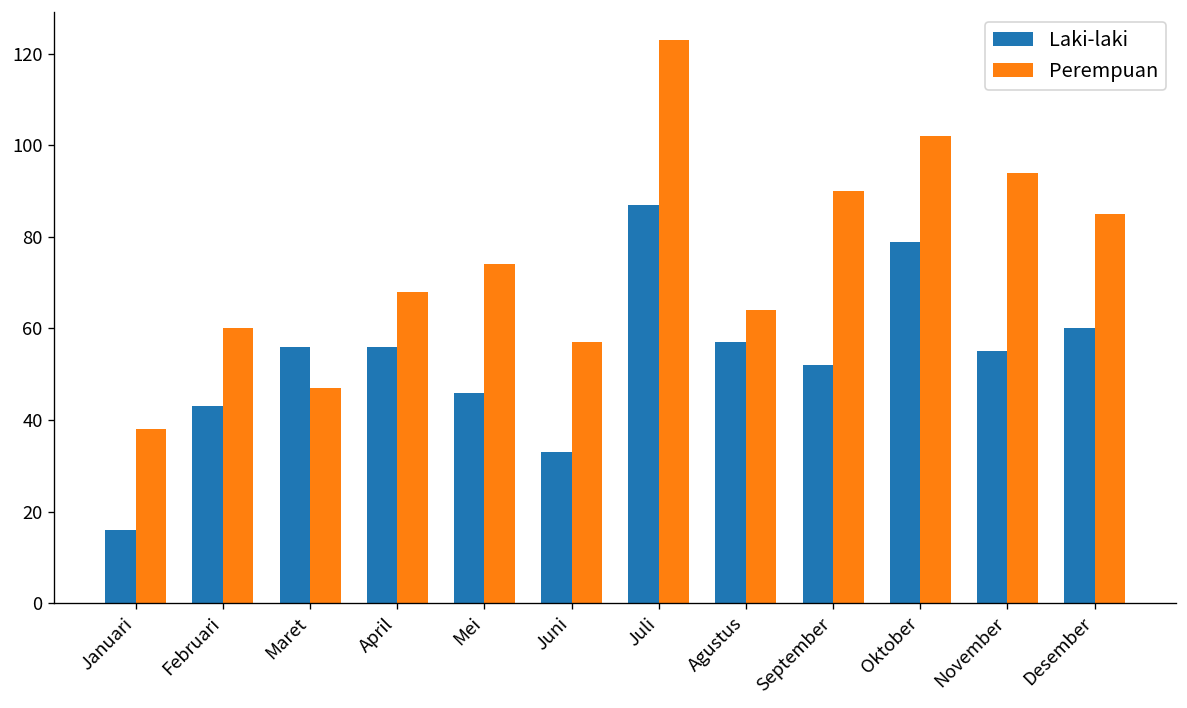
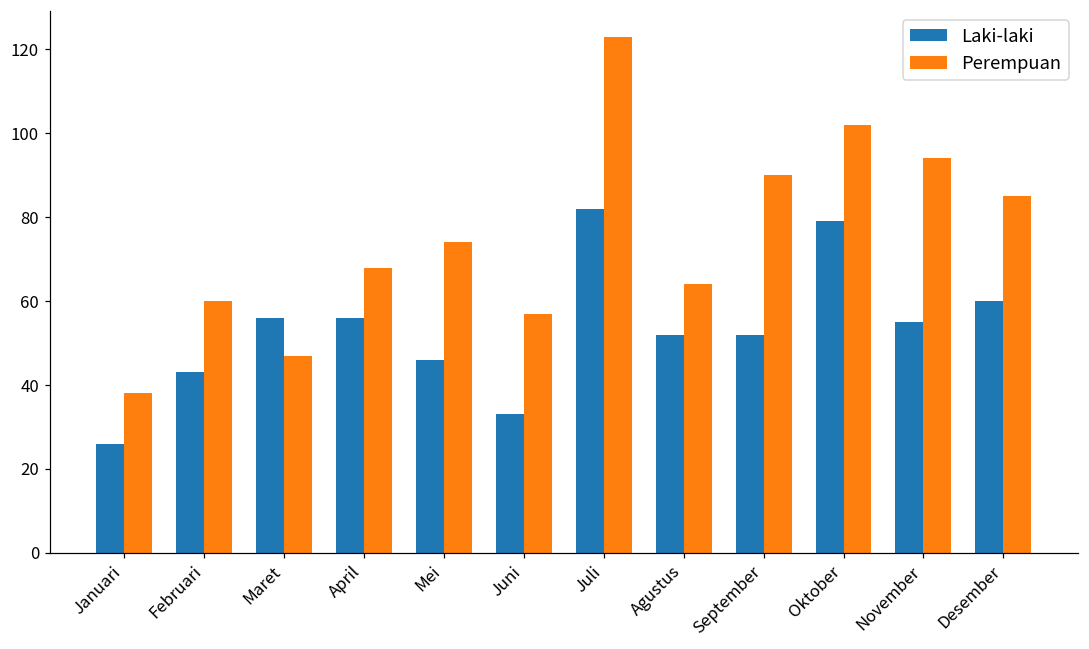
Laki-laki, Januari: 16 -> 26
Laki-laki, Juli: 87 -> 82
Laki-laki, Agustus: 57 -> 52
